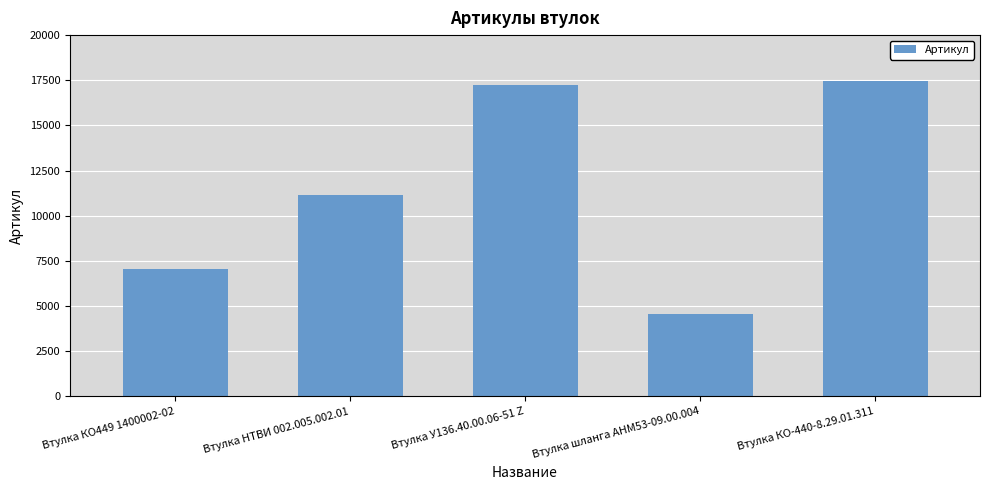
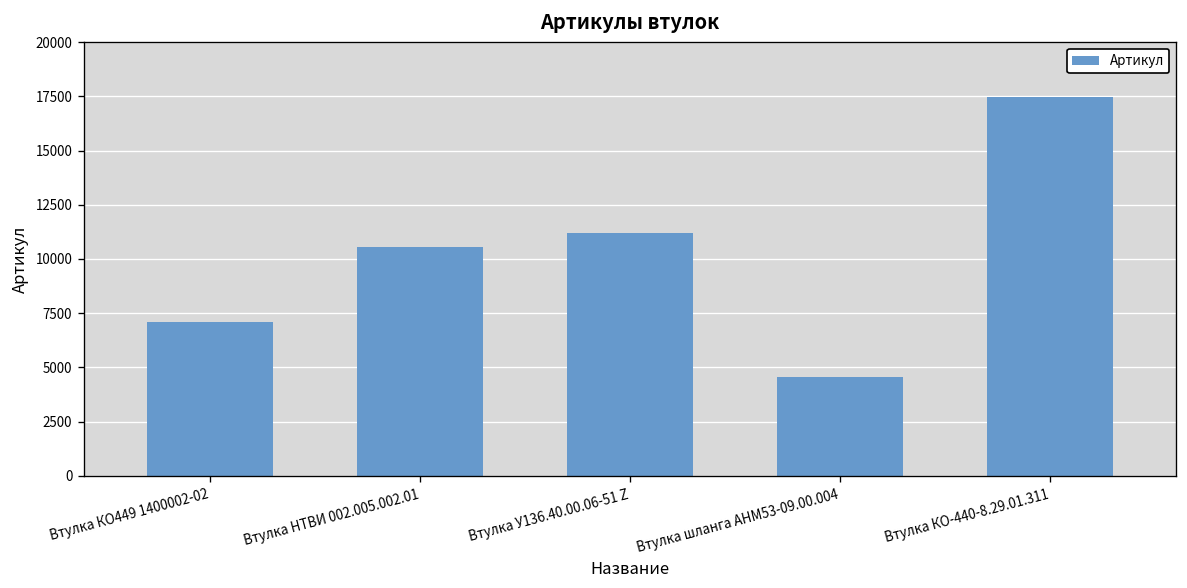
Втулка НТВИ 002.005.002.01: 11100 -> 10600
Втулка У136.40.00.06-51 Z: 17200 -> 11200
